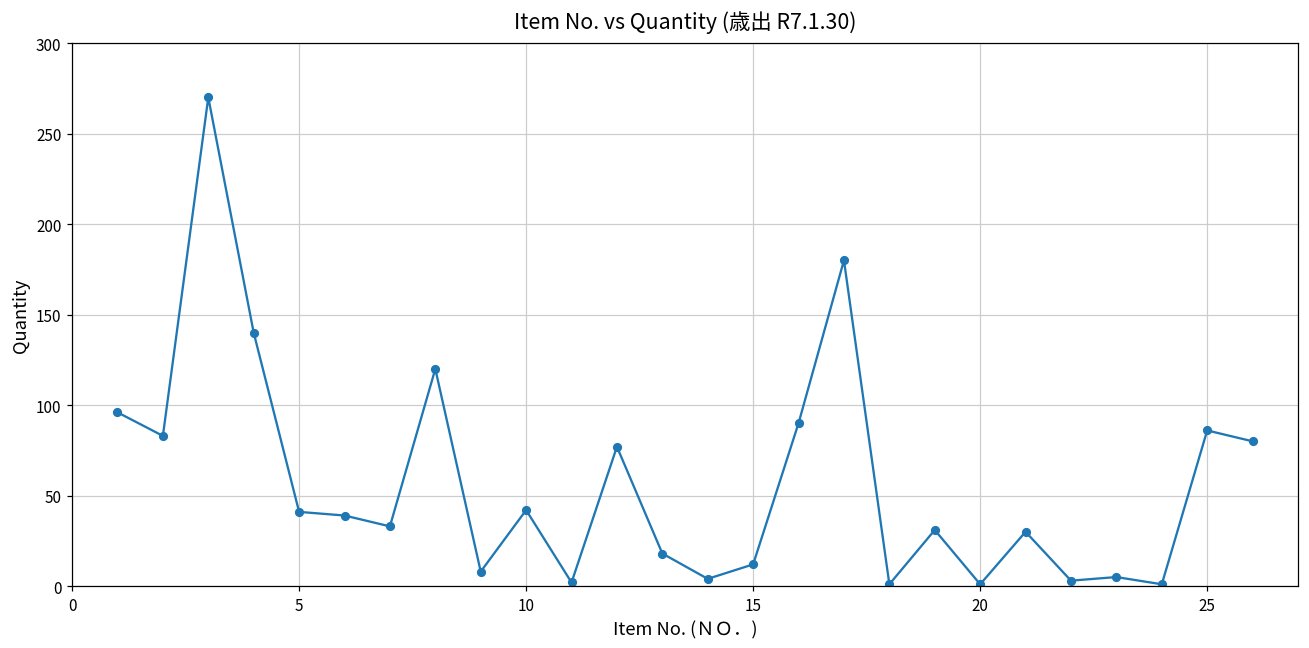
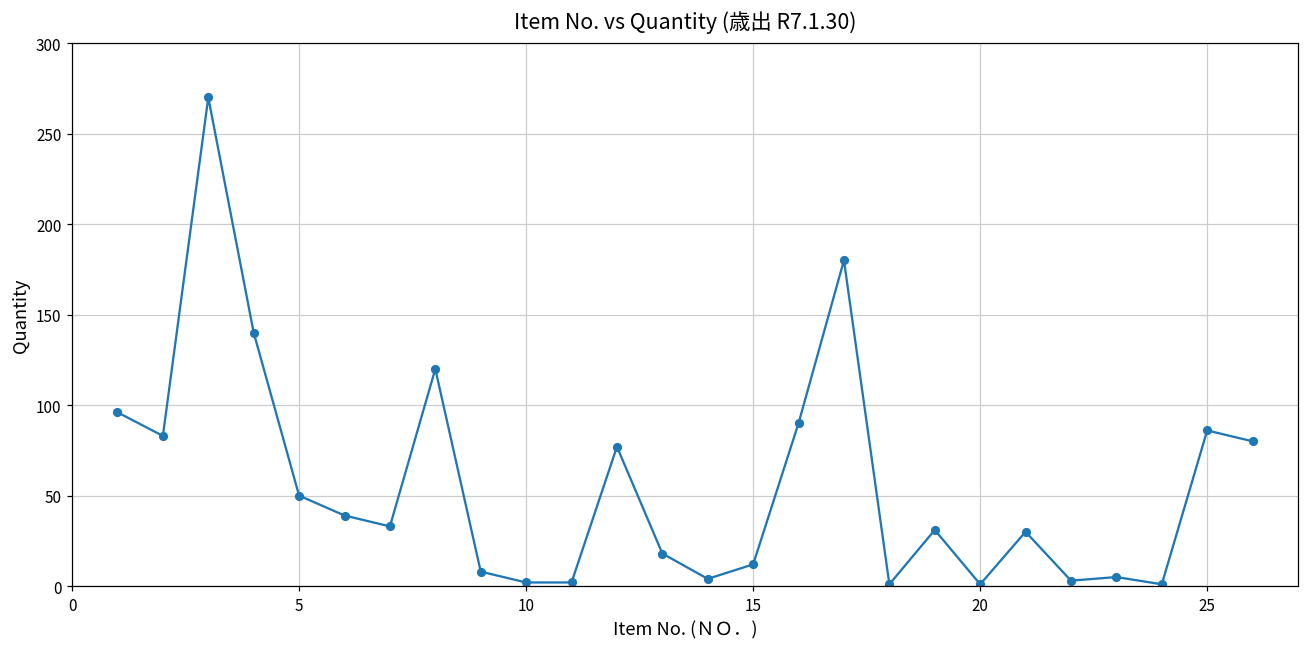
5: 41 -> 50
10: 42 -> 2
